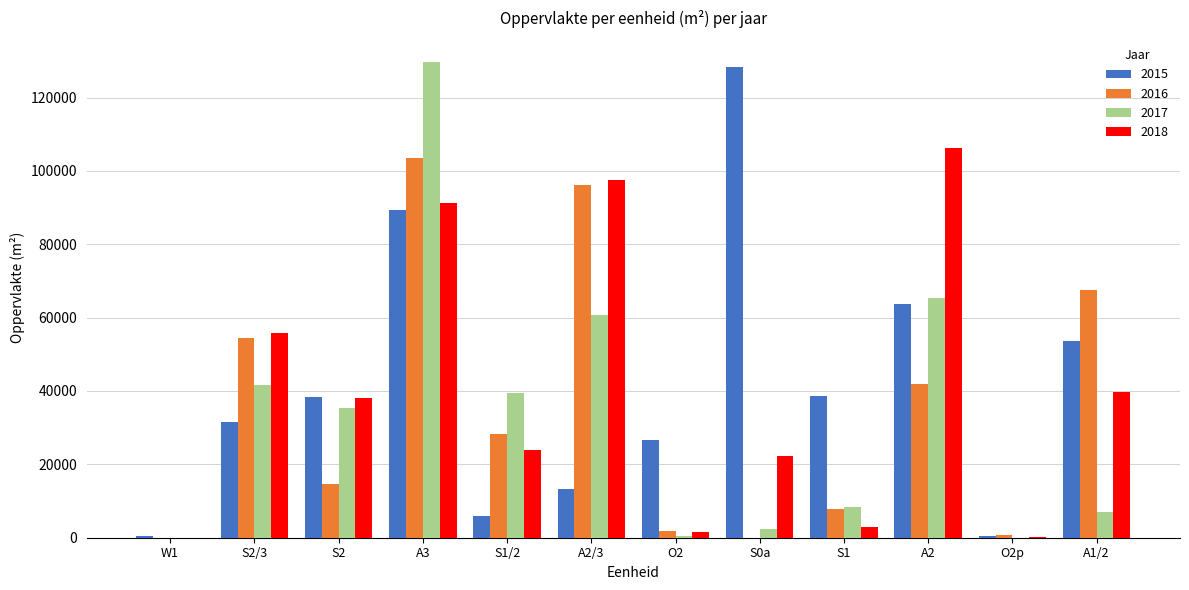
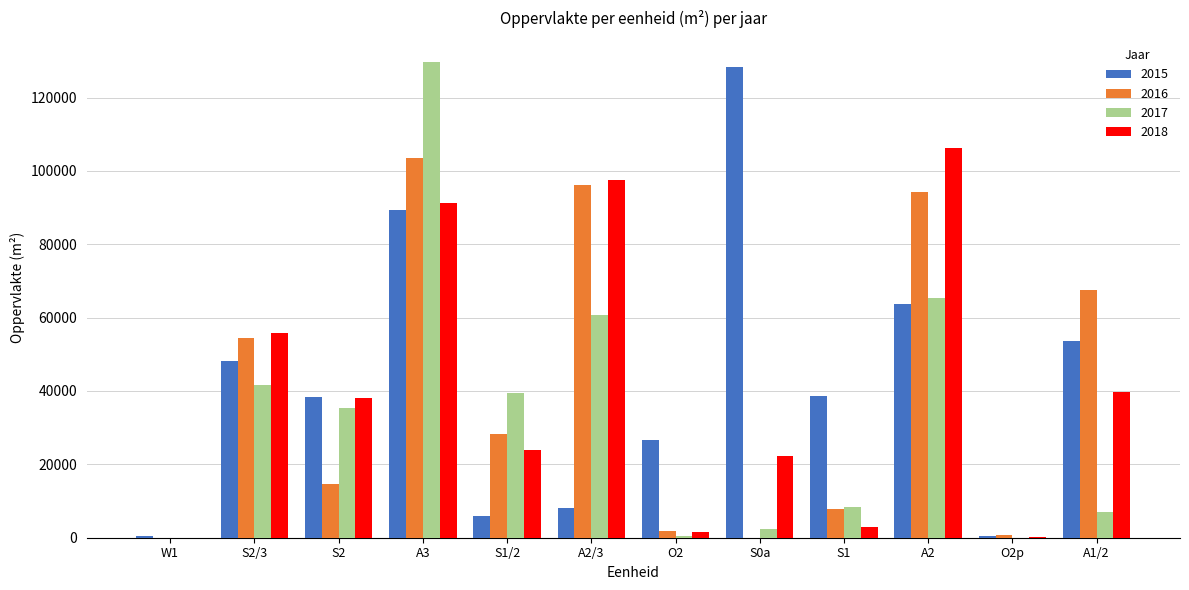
2015, S2/3: 31000 -> 48000
2015, A2/3: 13000 -> 8000
2016, A2: 42000 -> 94000
